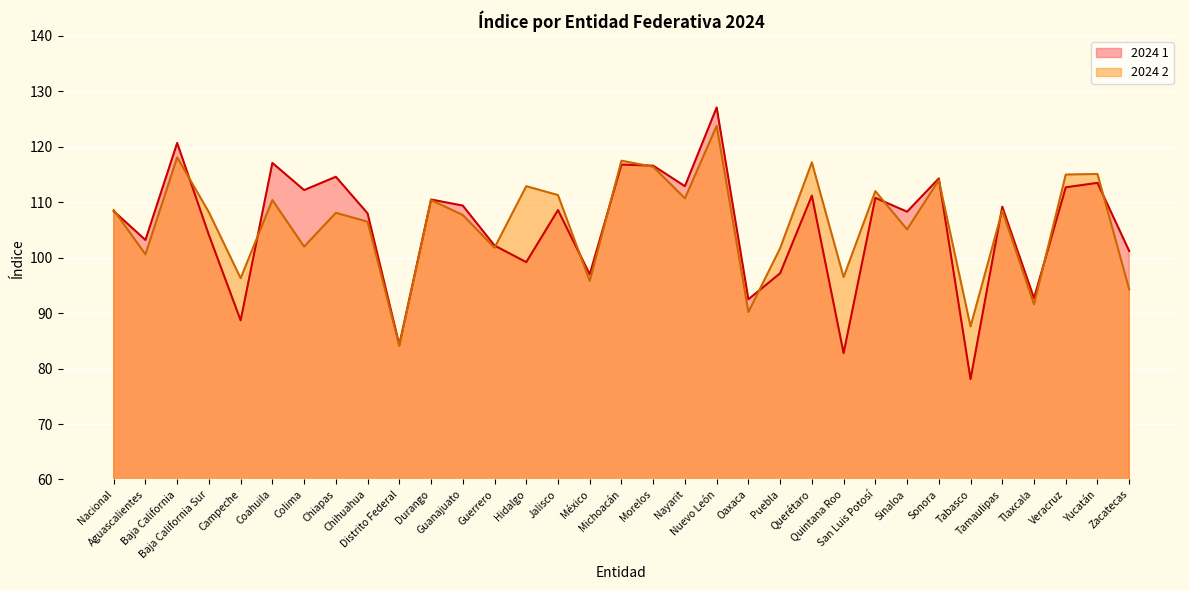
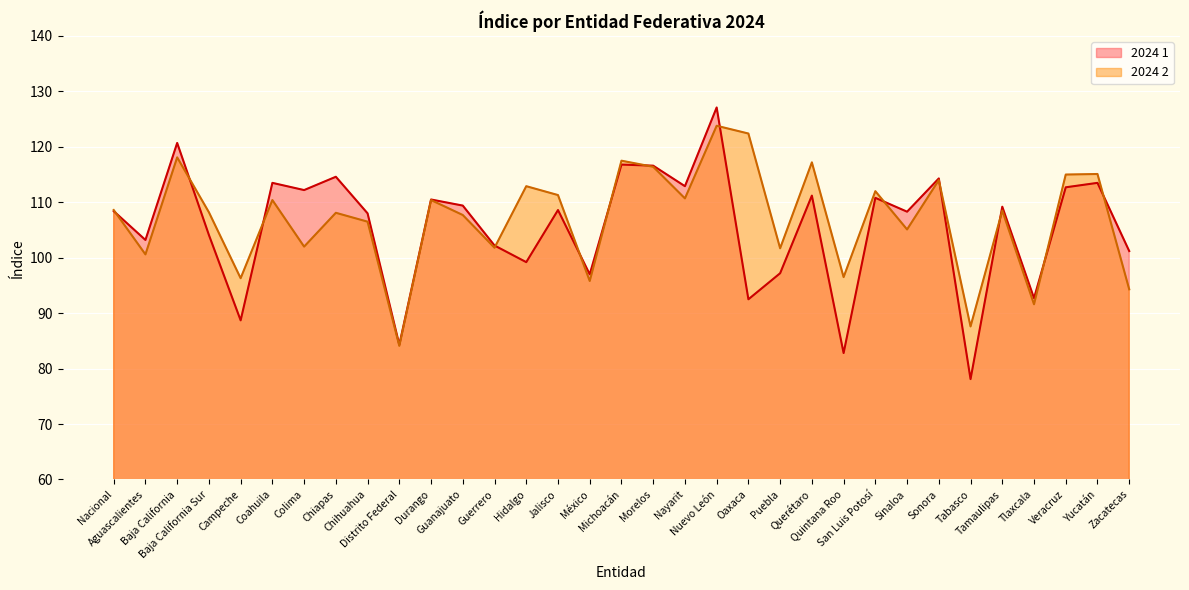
2024 1, Coahuila: 117 -> 114
2024 2, Oaxaca: 90 -> 122
